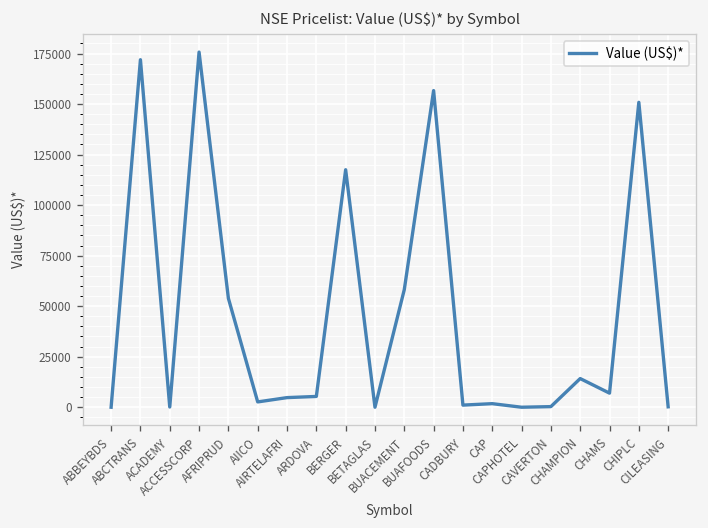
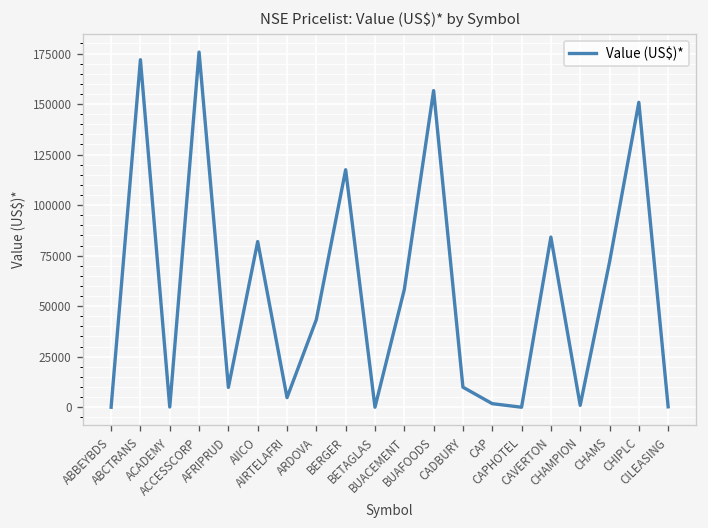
AFRIPRUD: 54000 -> 10000
AIICO: 3000 -> 82000
ARDOVA: 5000 -> 43000
CADBURY: 1000 -> 10000
CAVERTON: 0 -> 84000
CHAMPION: 14000 -> 1000
CHAMS: 7000 -> 72000
